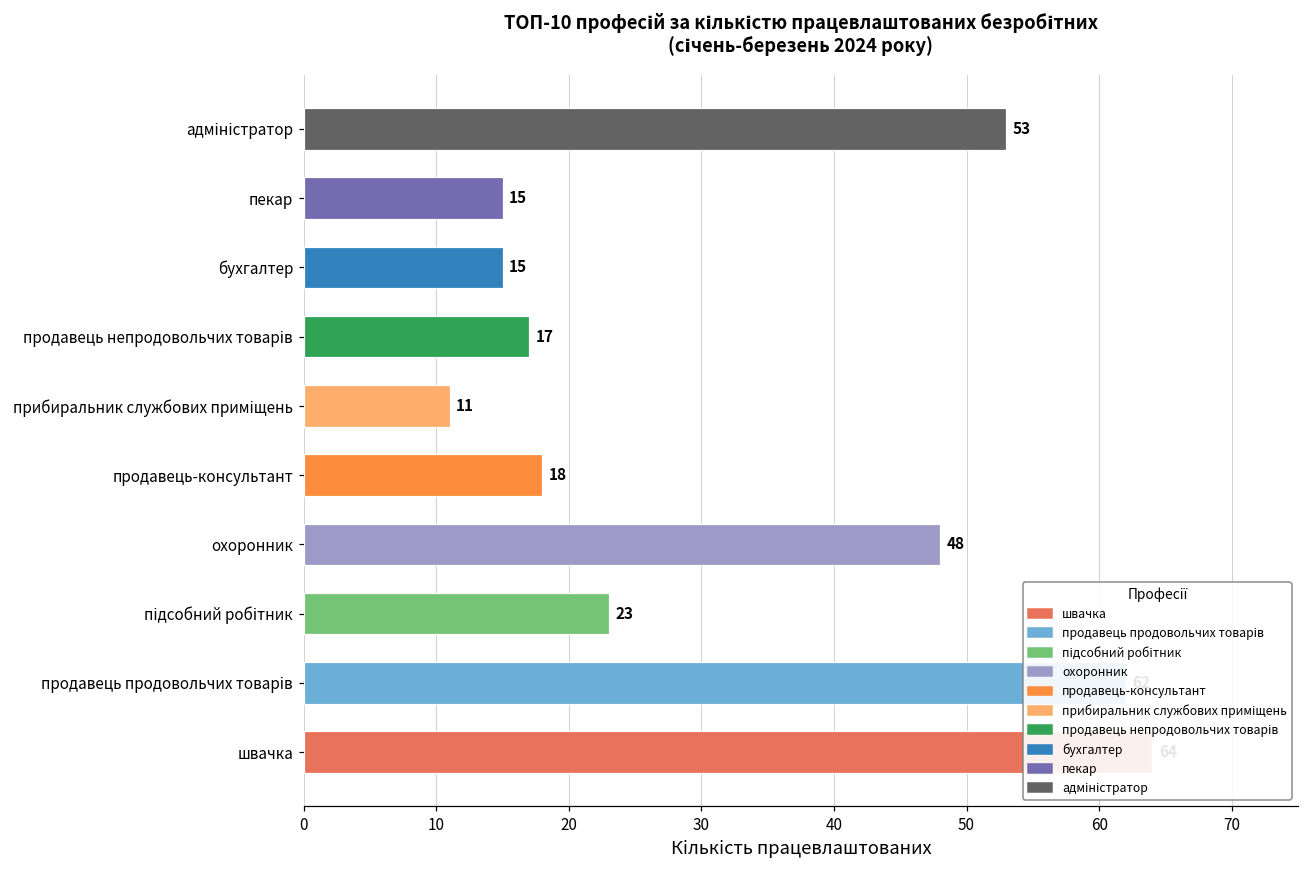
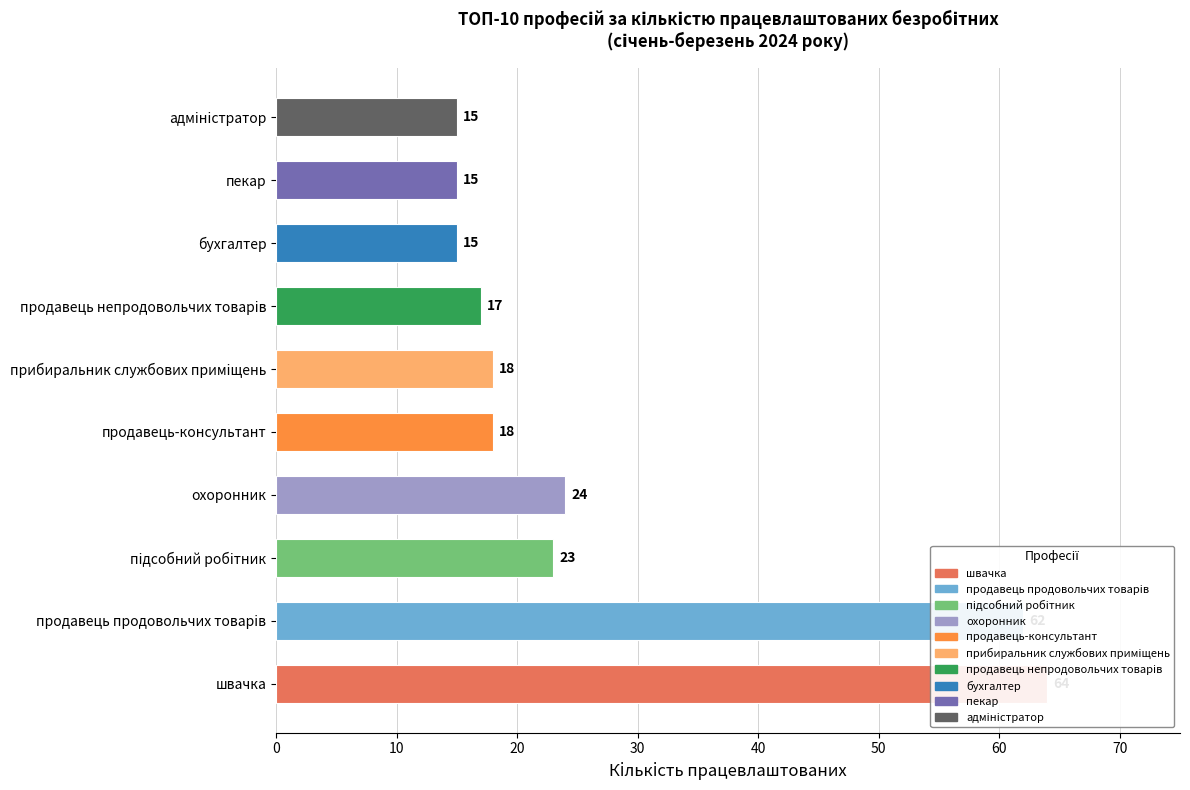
адміністратор: 53 -> 15
прибиральник службових приміщень: 11 -> 18
охоронник: 48 -> 24
